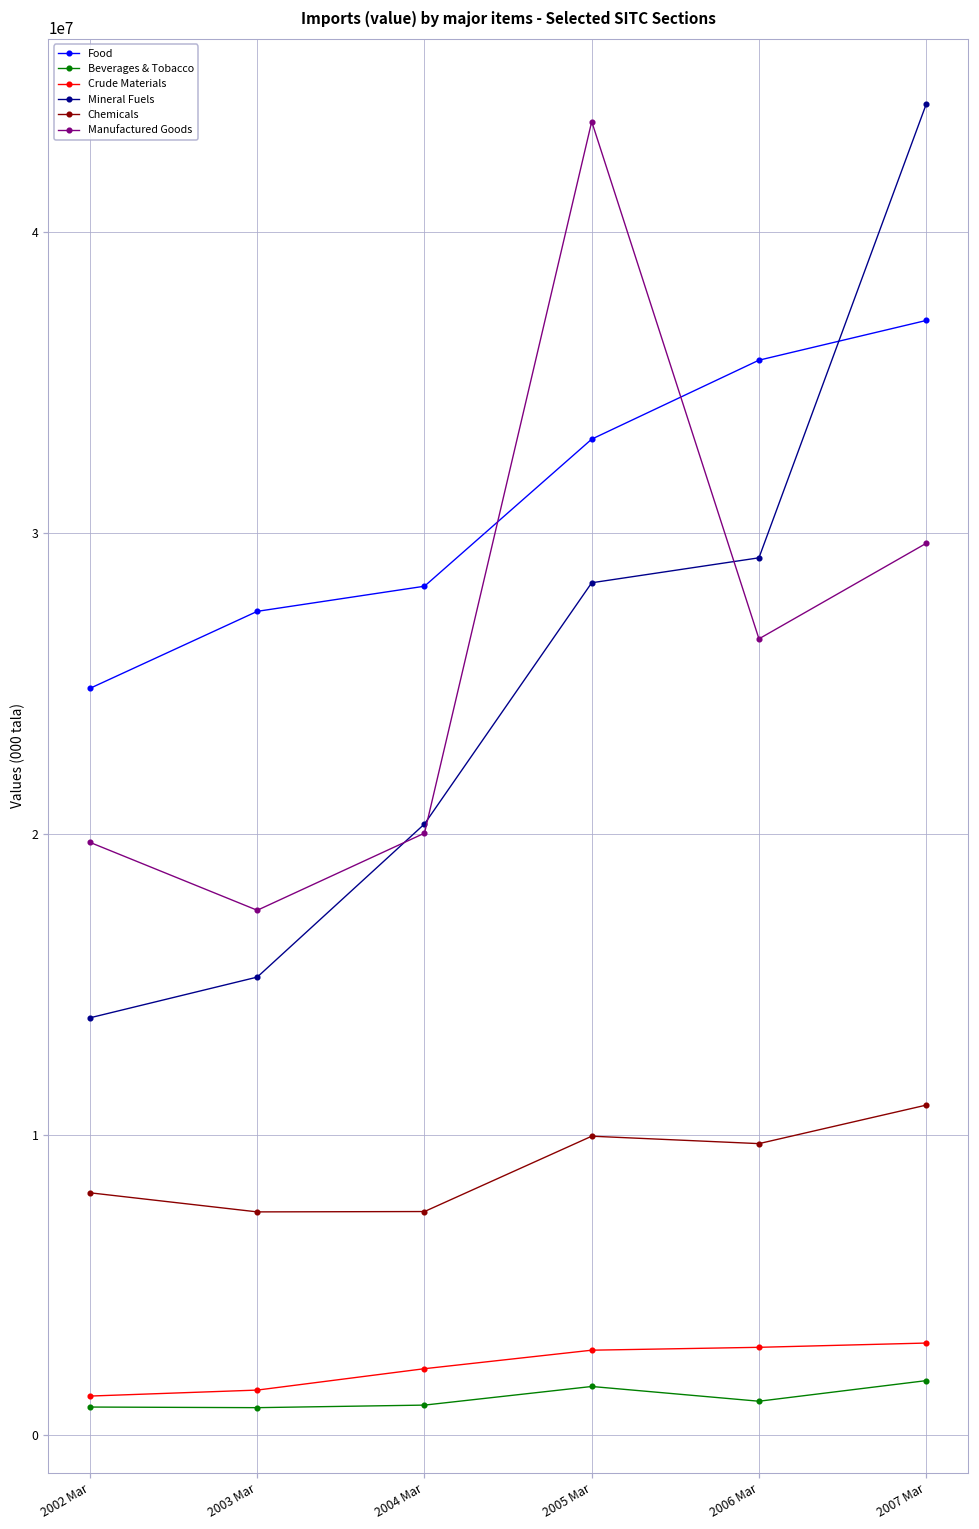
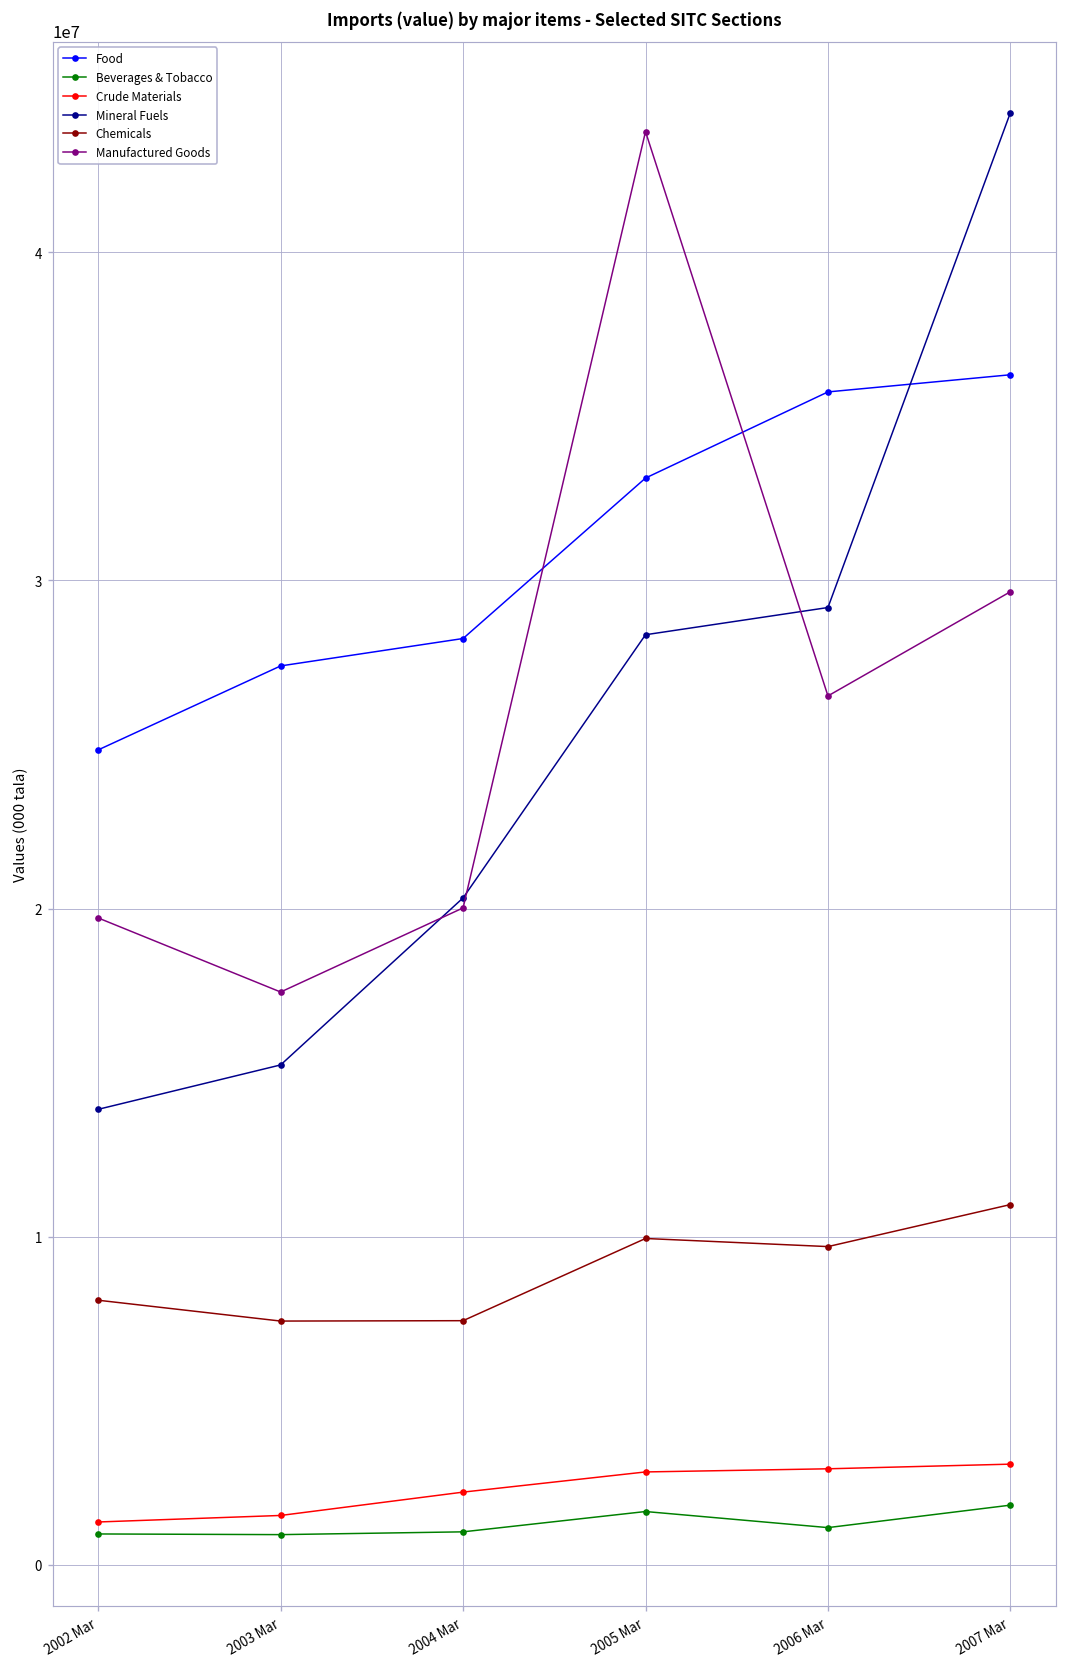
Food, 2007 Mar: 37100000 -> 36300000
